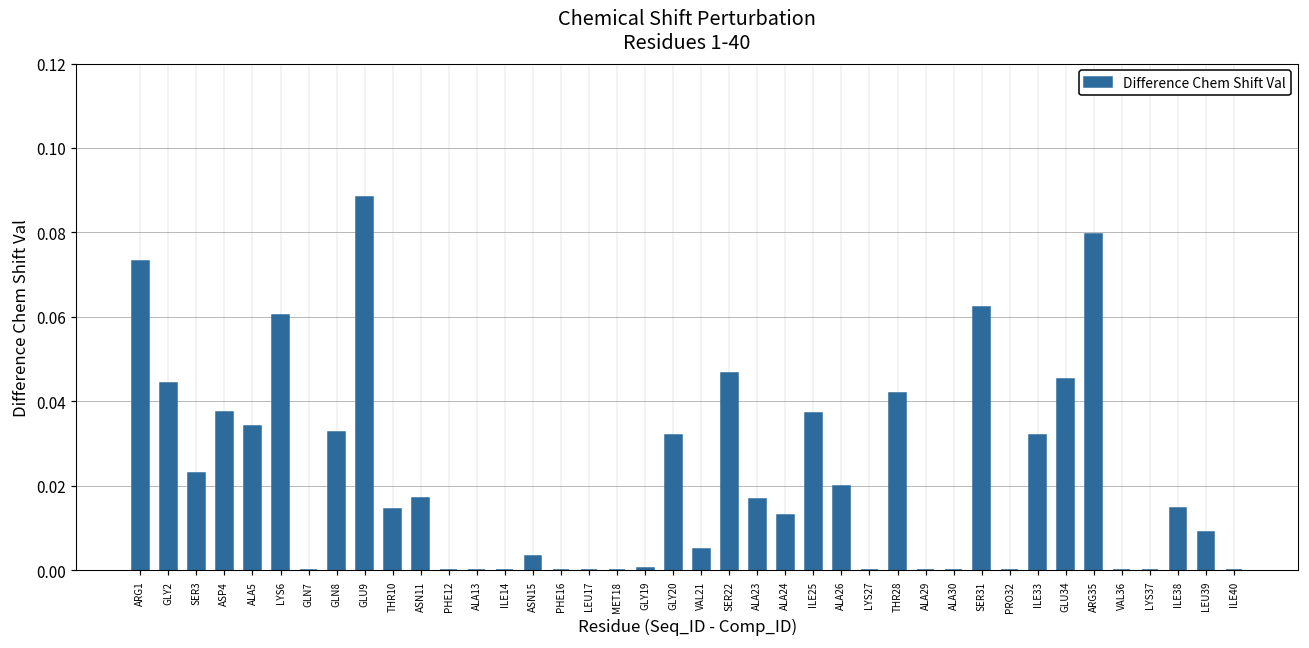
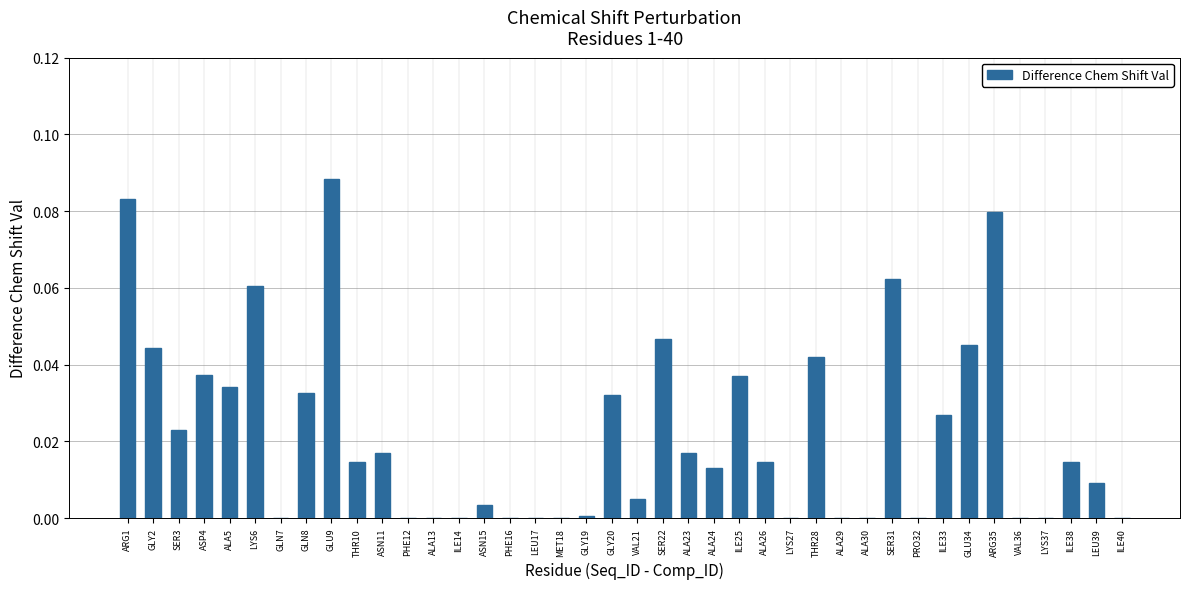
ARG1: 0.073 -> 0.083
ALA26: 0.020 -> 0.015
ILE33: 0.032 -> 0.027
